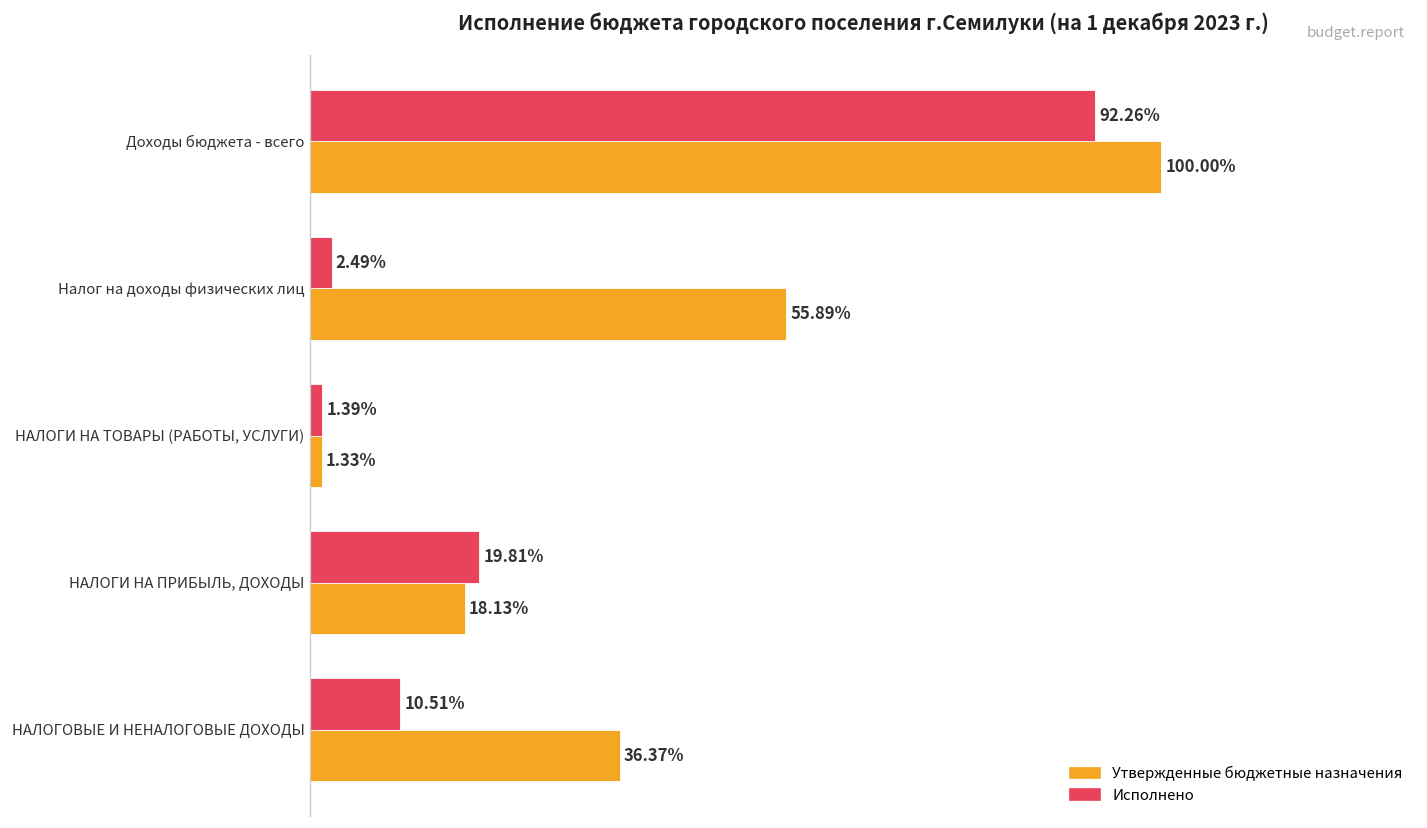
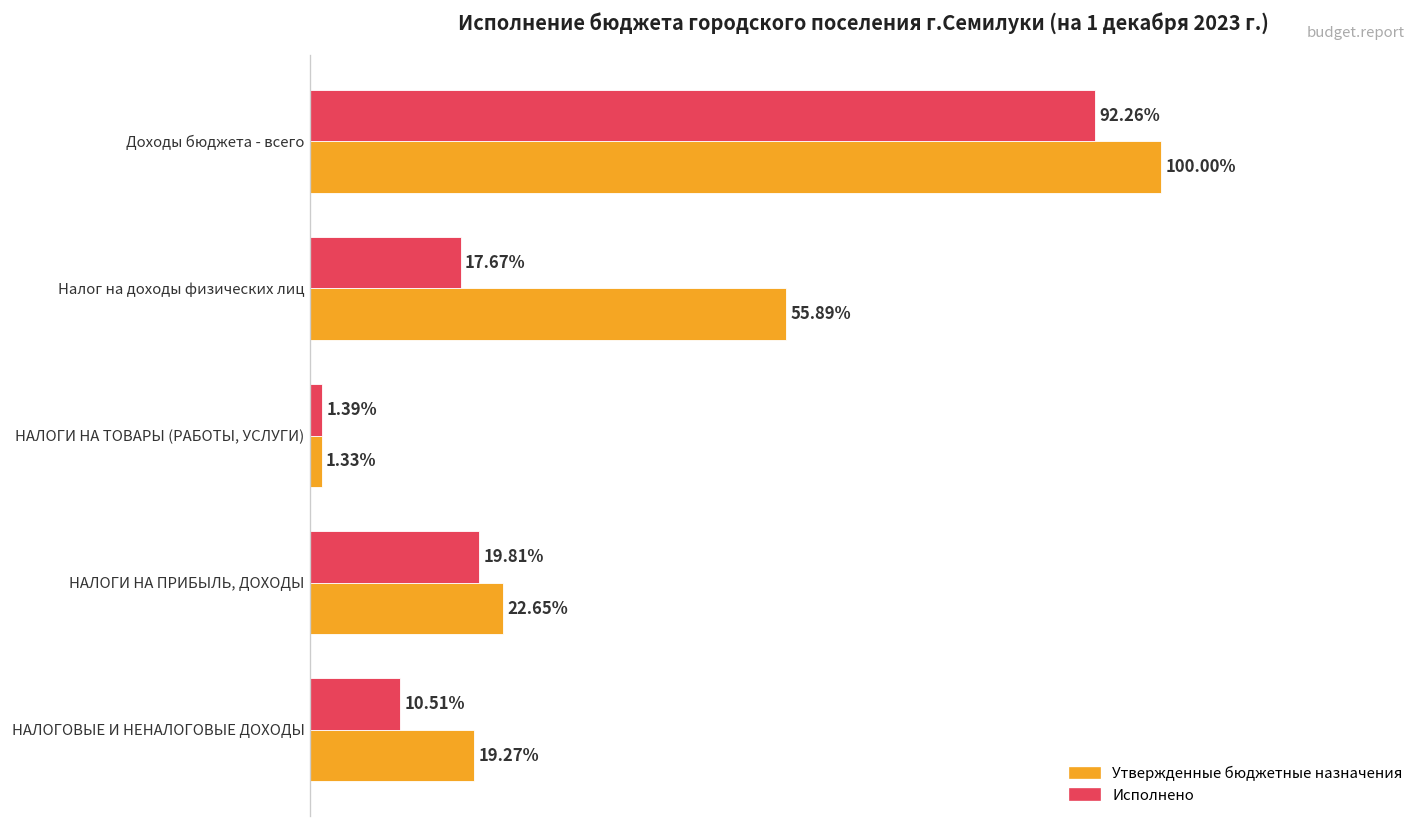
Исполнено, Налог на доходы физических лиц: 2.49% -> 17.67%
Утвержденные бюджетные назначения, НАЛОГИ НА ПРИБЫЛЬ, ДОХОДЫ: 18.13% -> 22.65%
Утвержденные бюджетные назначения, НАЛОГОВЫЕ И НЕНАЛОГОВЫЕ ДОХОДЫ: 36.37% -> 19.27%
